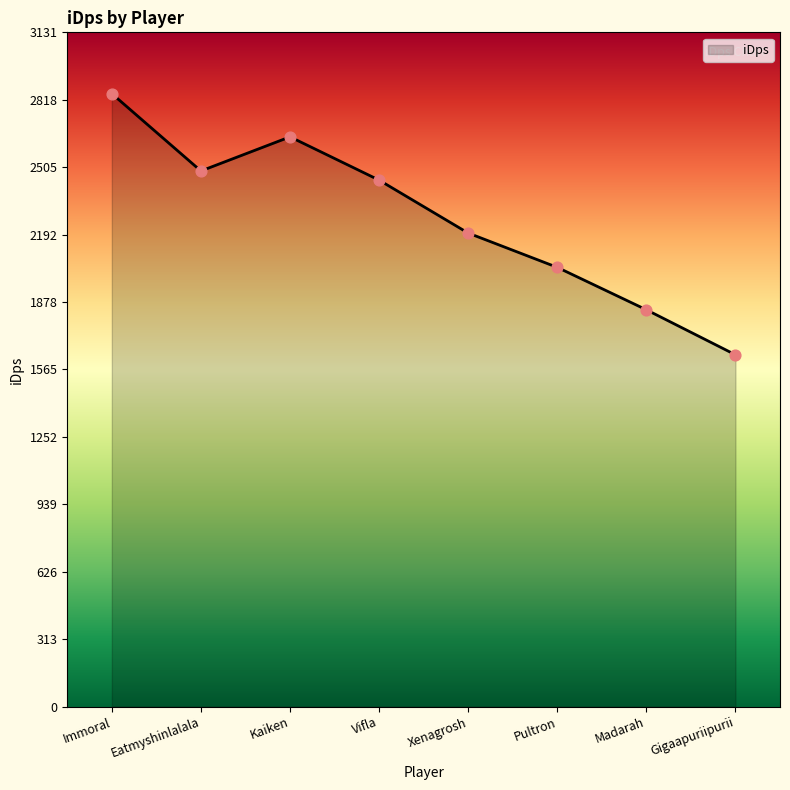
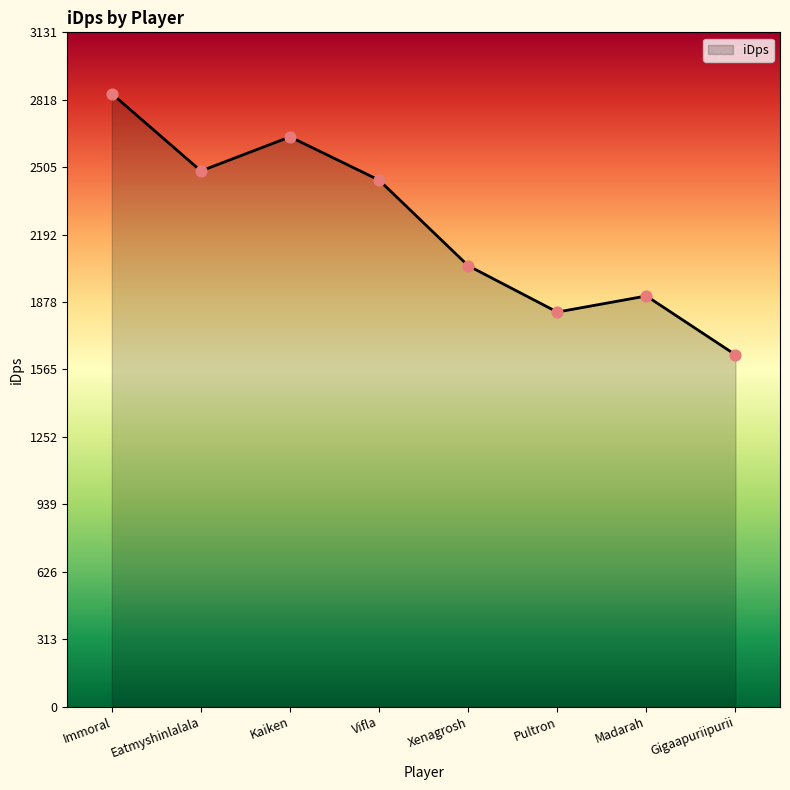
Xenagrosh: 2200 -> 2050
Pultron: 2040 -> 1830
Madarah: 1840 -> 1910
